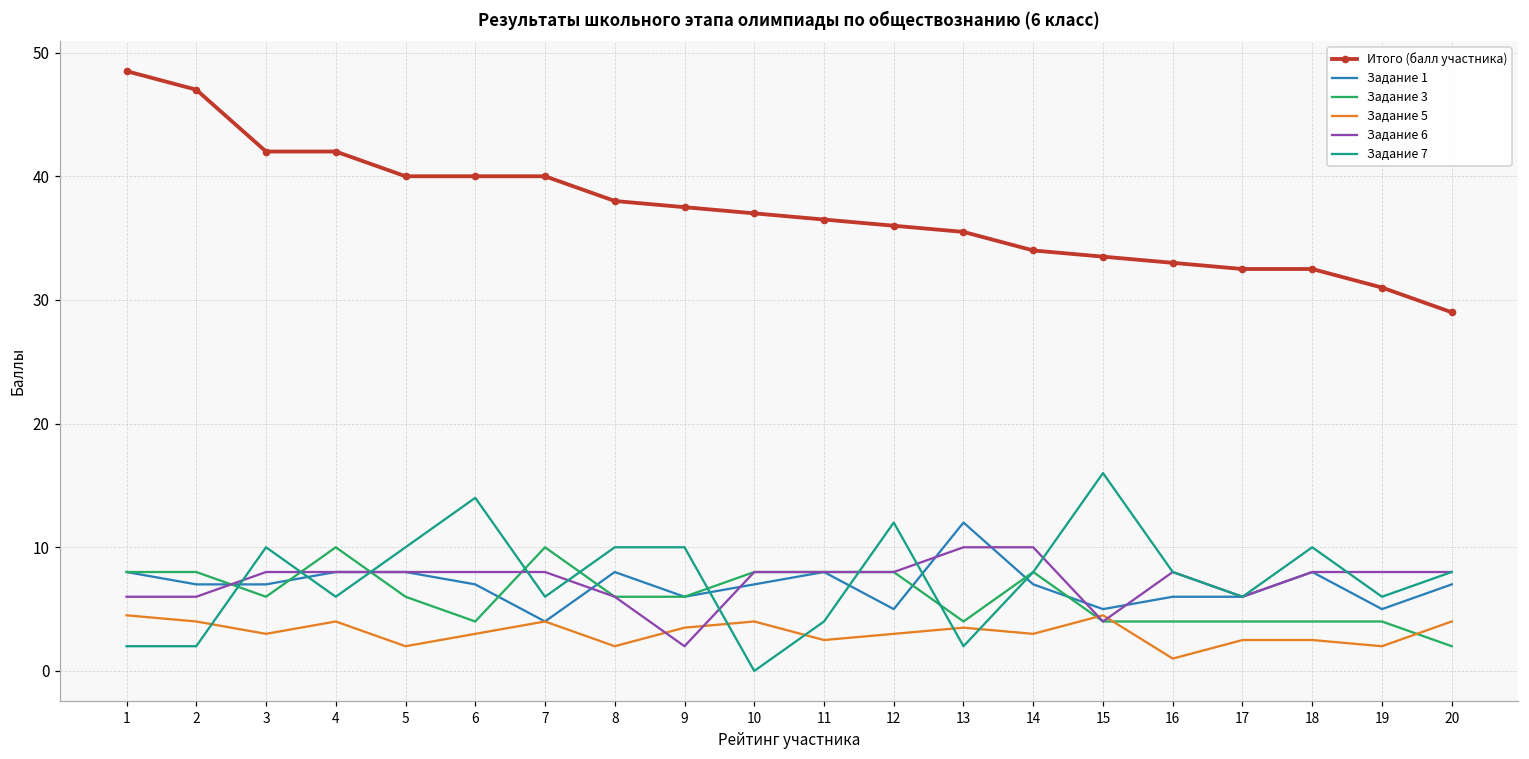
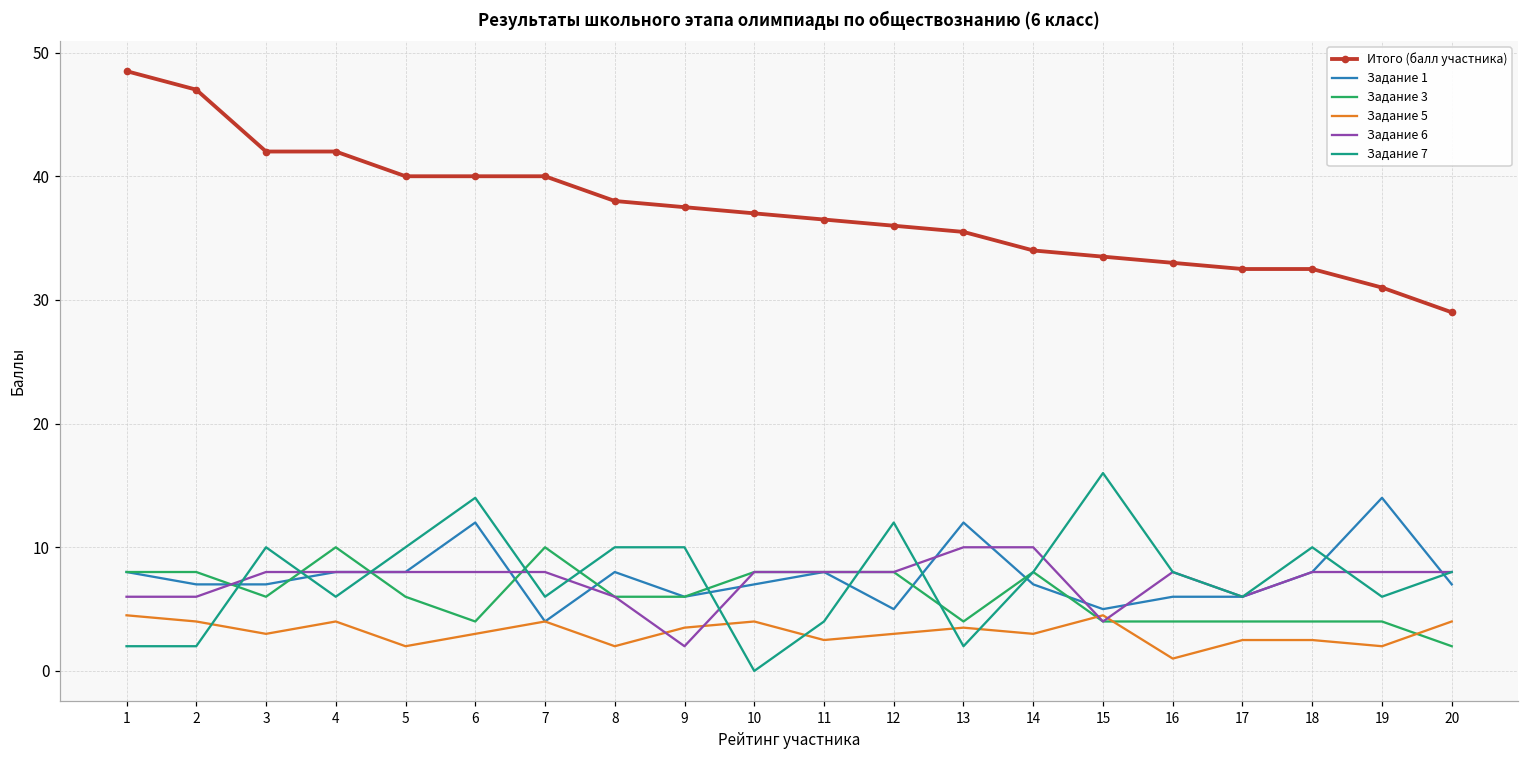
Задание 1, 6: 7 -> 12
Задание 1, 19: 5 -> 14
